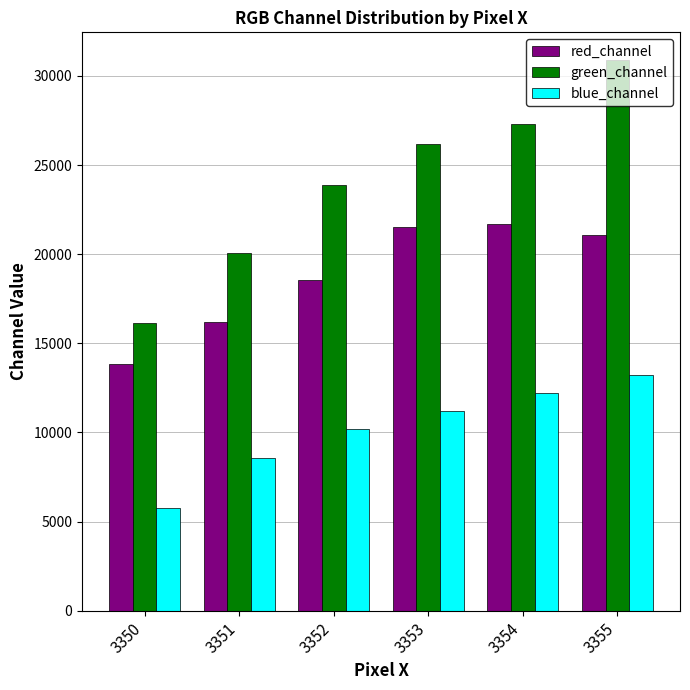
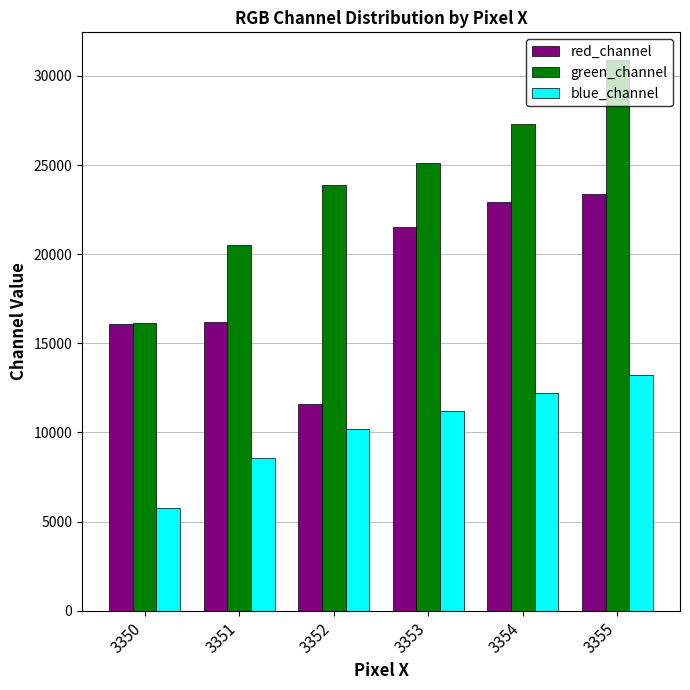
red_channel, 3350: 13800 -> 16100
green_channel, 3351: 20100 -> 20500
red_channel, 3352: 18600 -> 11600
green_channel, 3353: 26200 -> 25100
red_channel, 3354: 21700 -> 22900
red_channel, 3355: 21100 -> 23400
